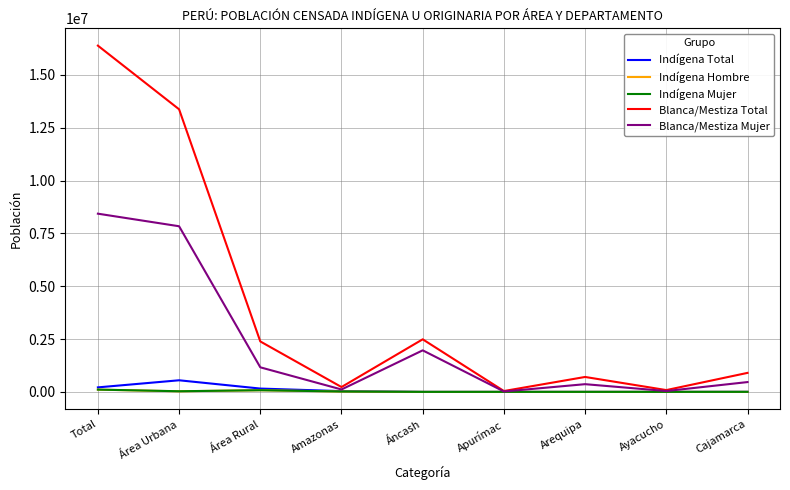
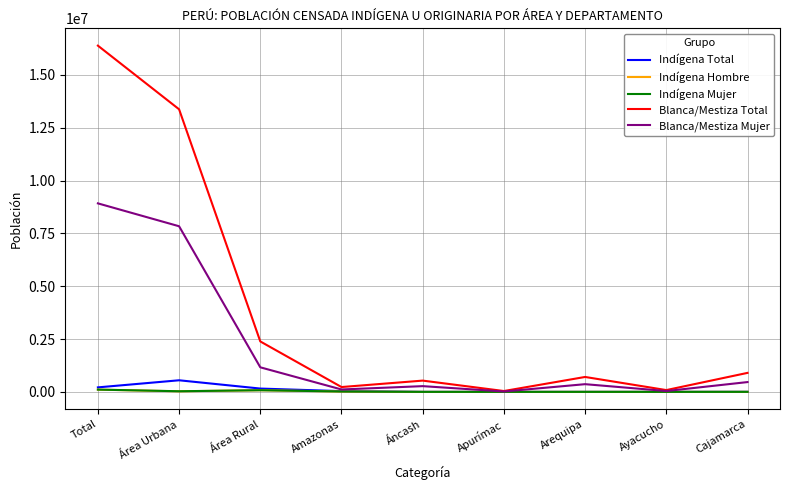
Blanca/Mestiza Mujer, Total: 8400000 -> 8900000
Blanca/Mestiza Total, Áncash: 2500000 -> 500000
Blanca/Mestiza Mujer, Áncash: 2000000 -> 300000
